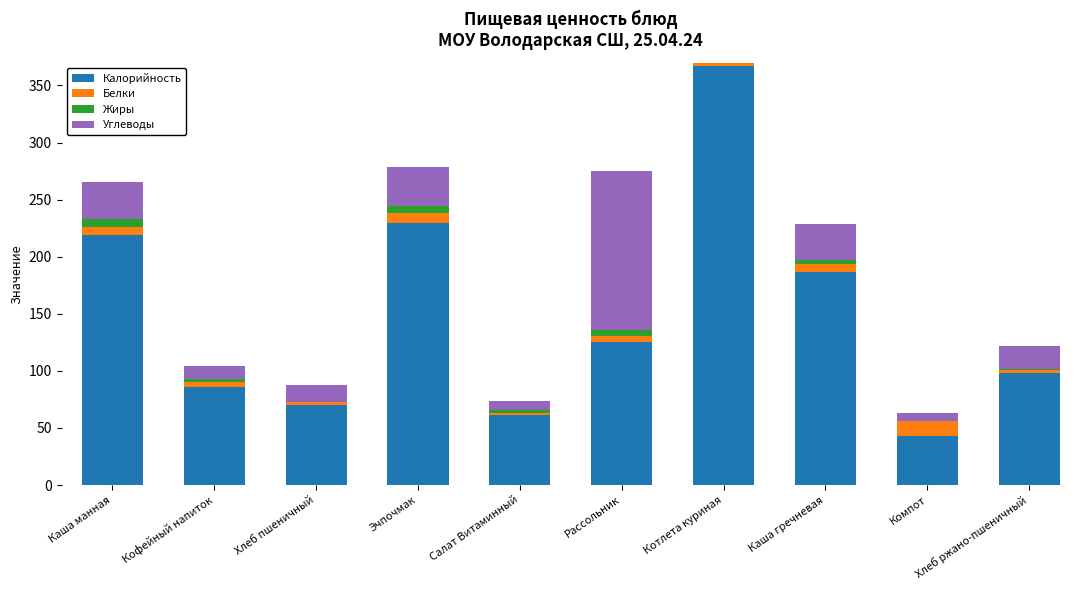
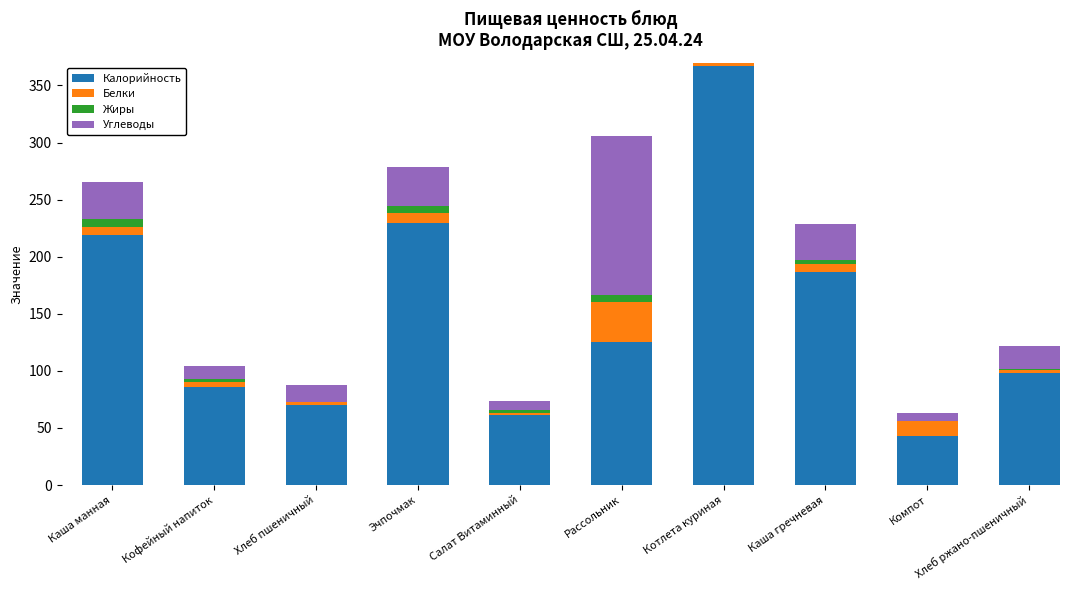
Белки, Рассольник: 5 -> 35
